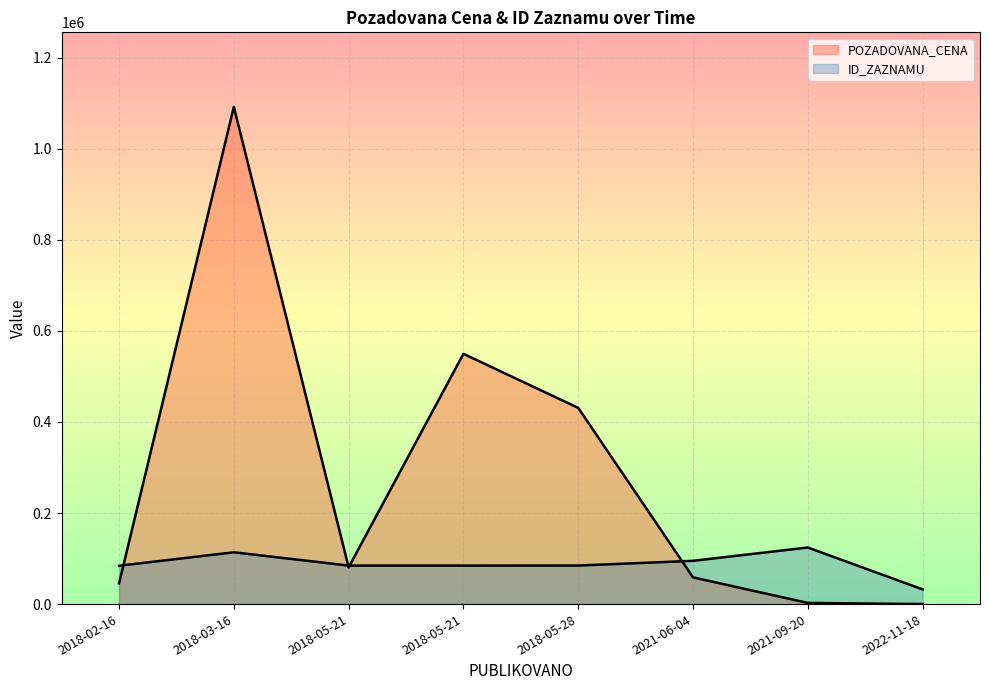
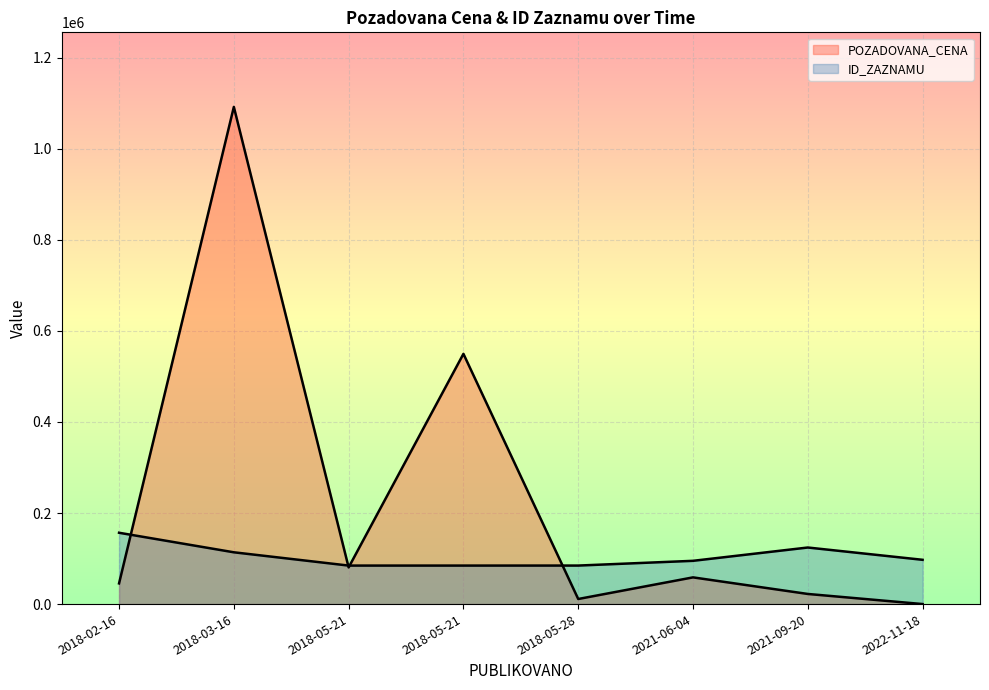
ID_ZAZNAMU, 2018-02-16: 80000 -> 160000
POZADOVANA_CENA, 2018-05-28: 430000 -> 10000
POZADOVANA_CENA, 2021-09-20: 0 -> 20000
ID_ZAZNAMU, 2022-11-18: 30000 -> 100000
